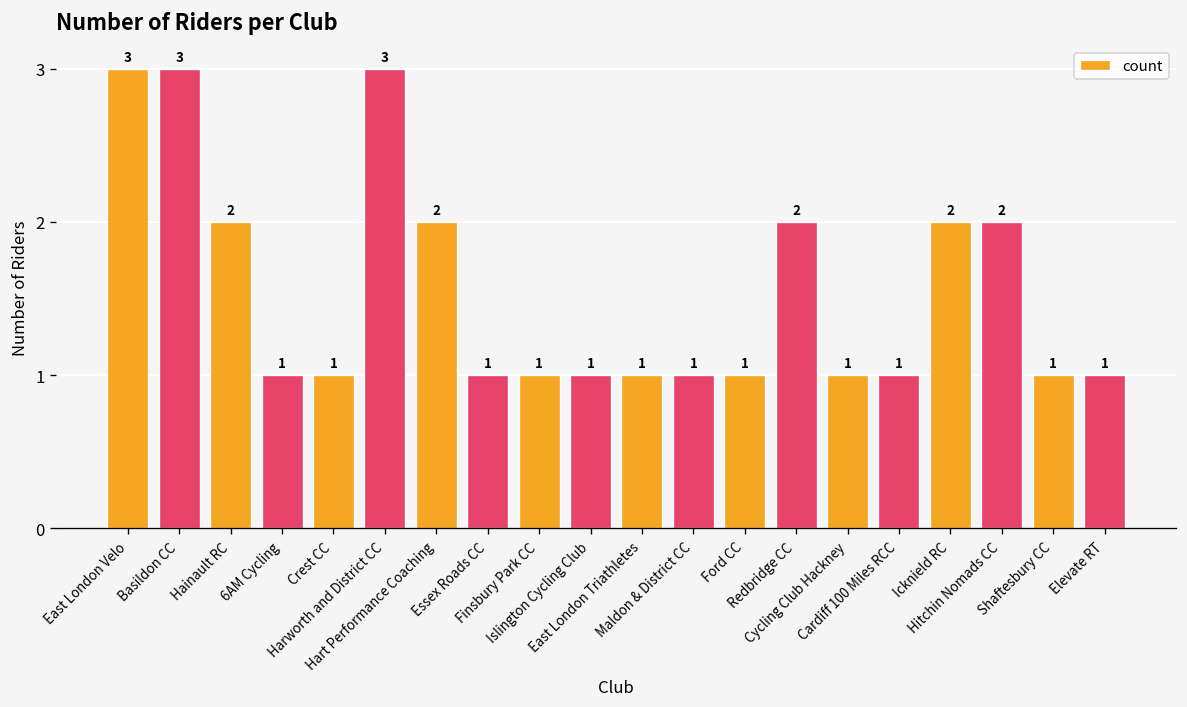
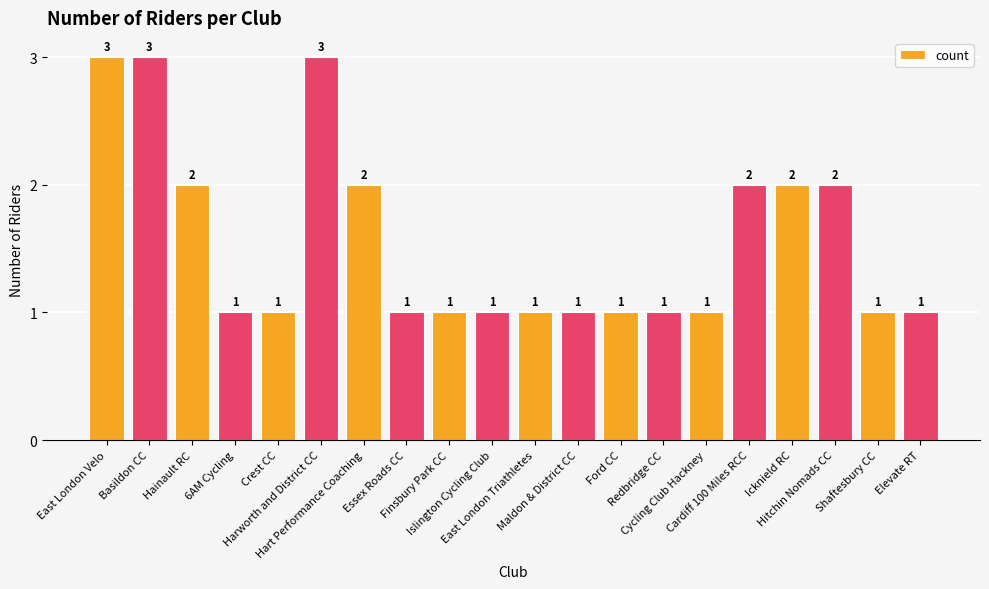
Redbridge CC: 2 -> 1
Cardiff 100 Miles RCC: 1 -> 2
